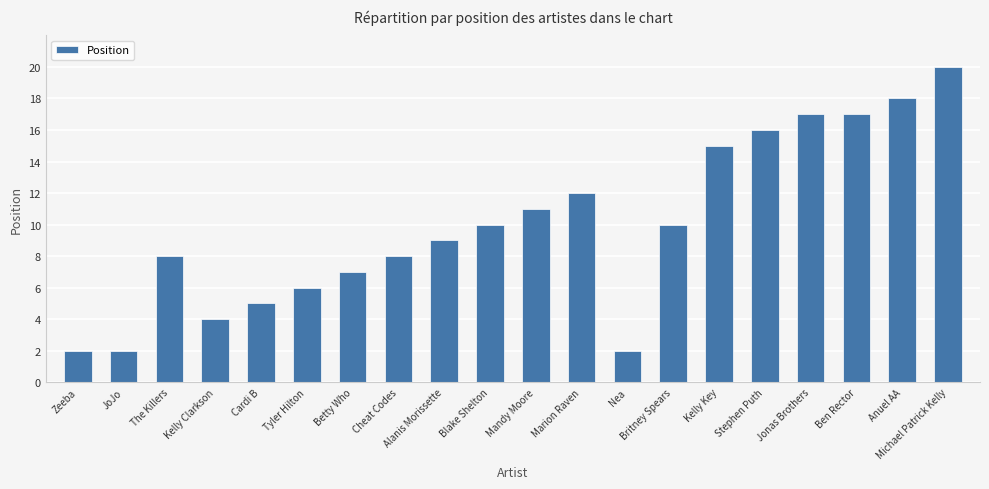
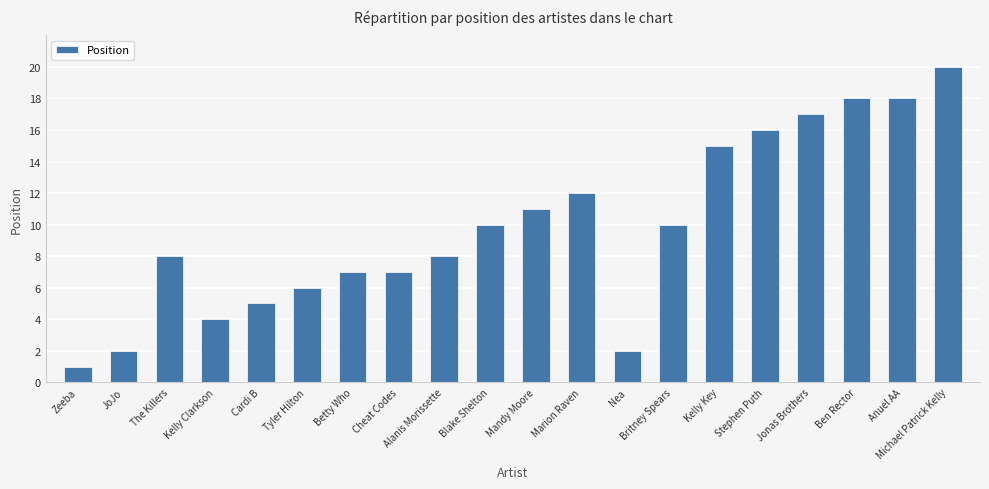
Zeeba: 2 -> 1
Cheat Codes: 8 -> 7
Alanis Morissette: 9 -> 8
Ben Rector: 17 -> 18
